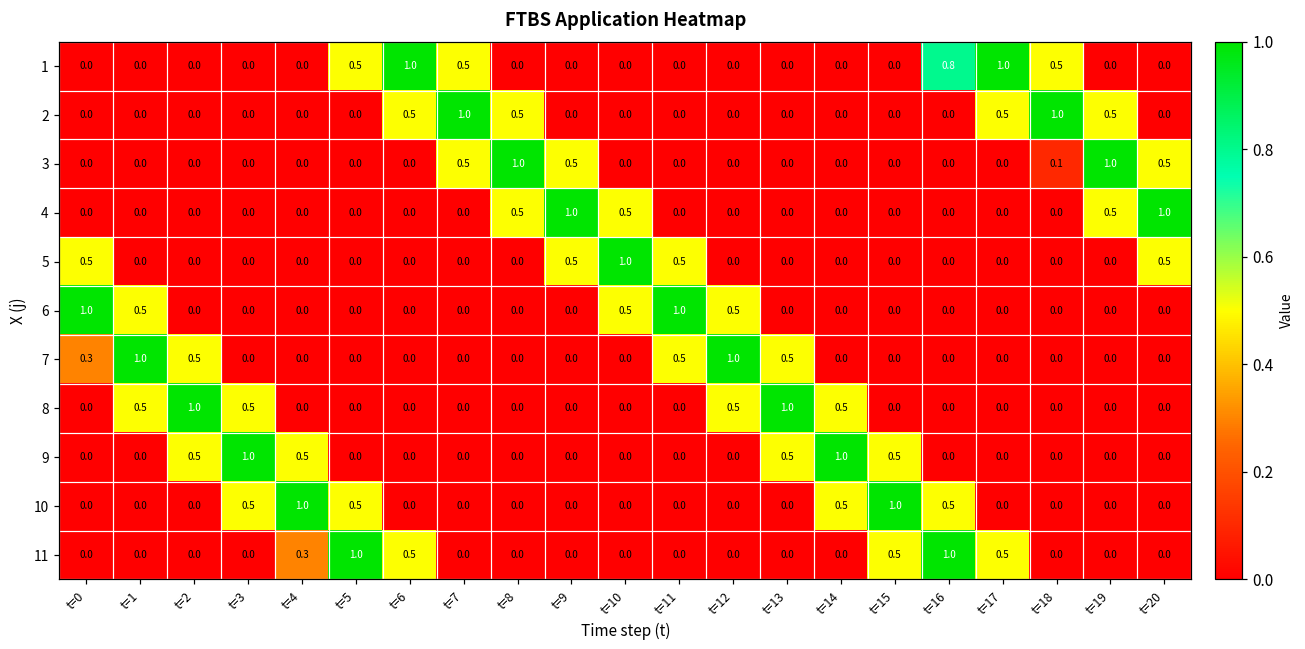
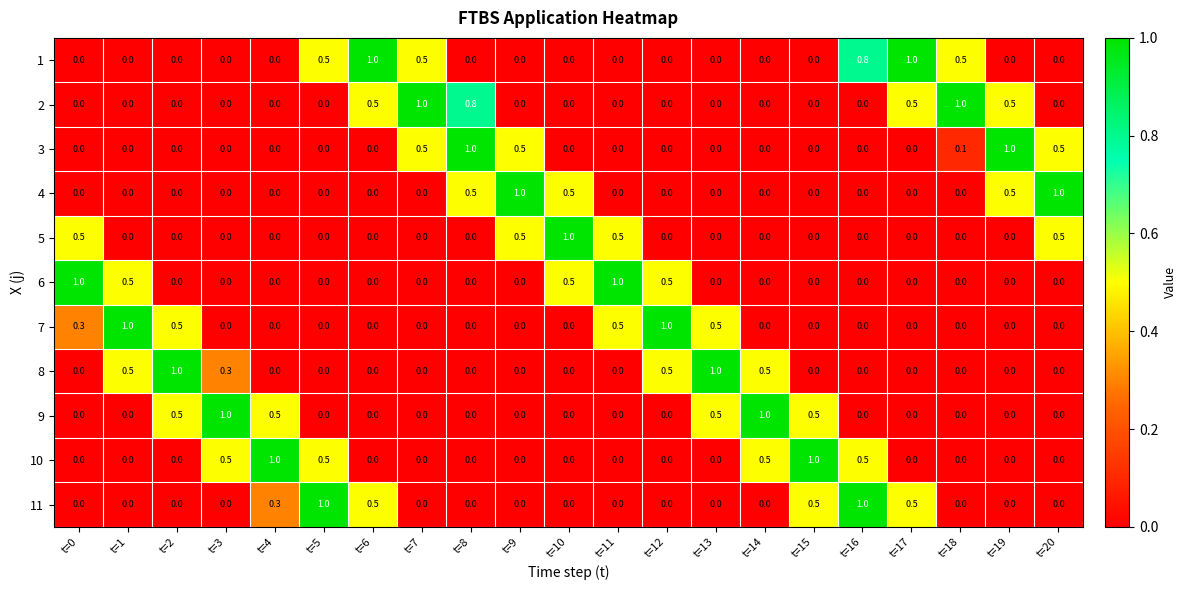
2, t=8: 0.5 -> 0.8
8, t=3: 0.5 -> 0.3
